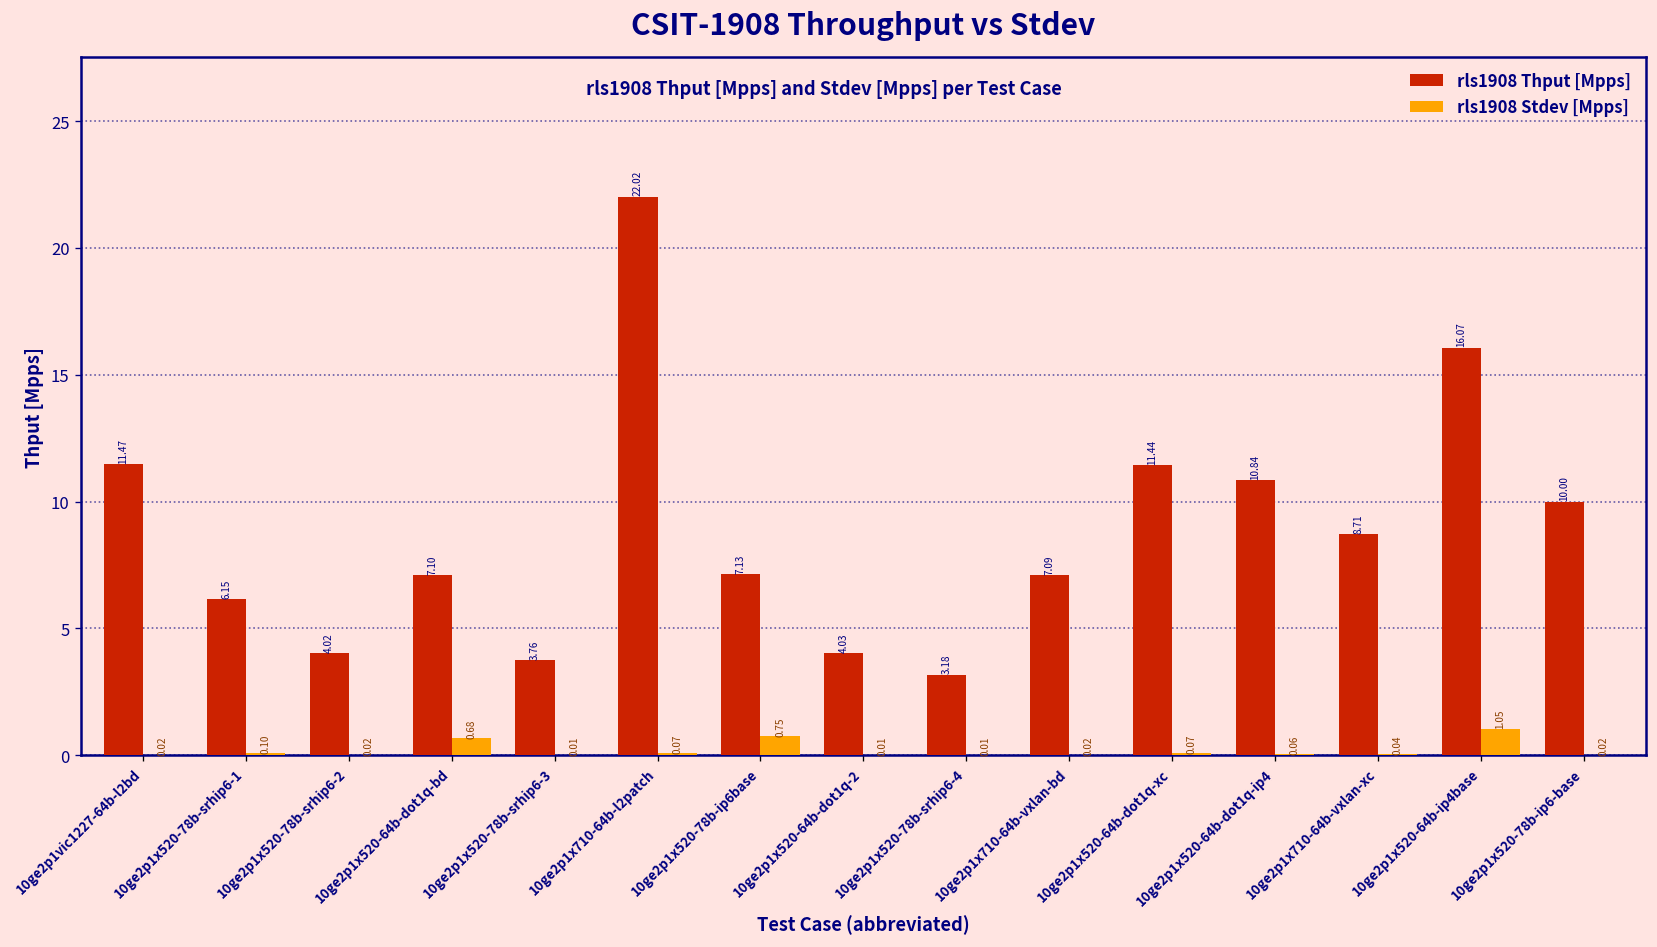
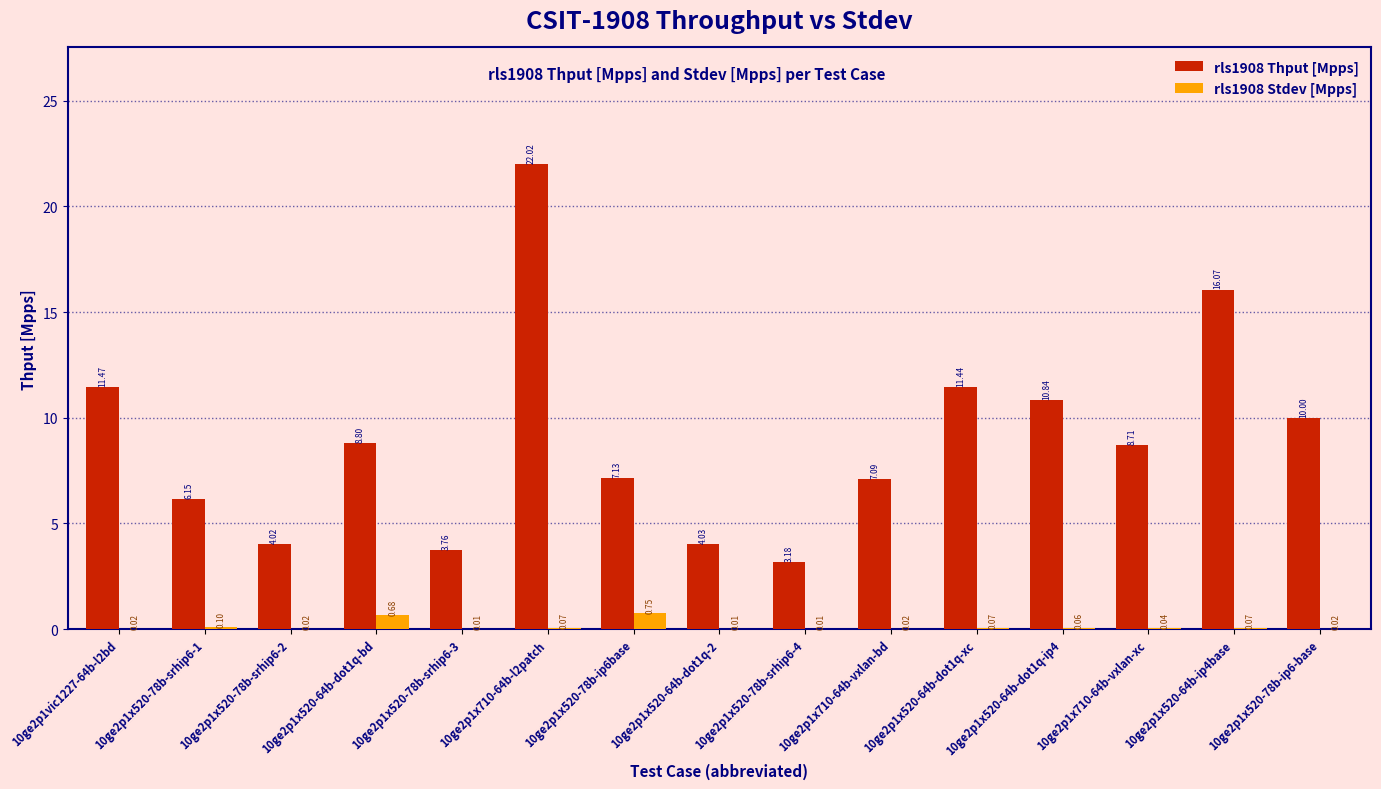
rls1908 Thput [Mpps], 10ge2p1x520-64b-dot1q-bd: 7.10 -> 8.80
rls1908 Stdev [Mpps], 10ge2p1x520-64b-ip4base: 1.05 -> 0.07
